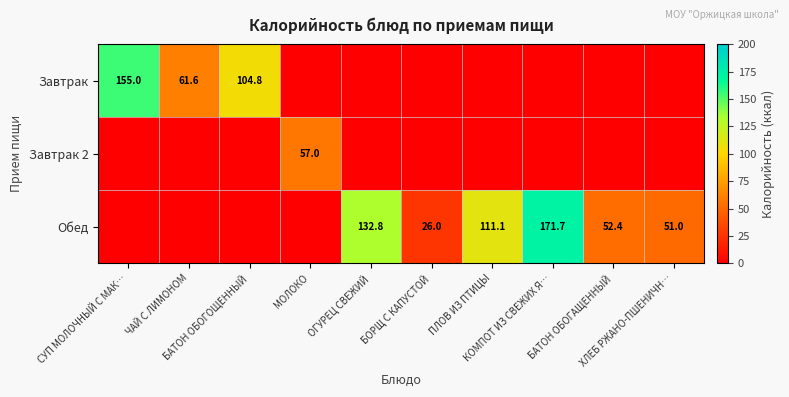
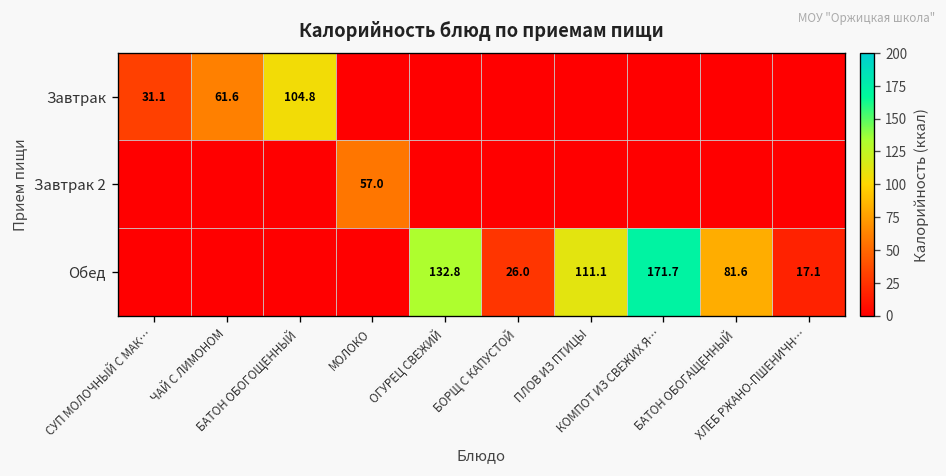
Завтрак, СУП МОЛОЧНЫЙ С МАК…: 155.0 -> 31.1
Обед, БАТОН ОБОГАЩЕННЫЙ: 52.4 -> 81.6
Обед, ХЛЕБ РЖАНО-ПШЕНИЧН…: 51.0 -> 17.1
